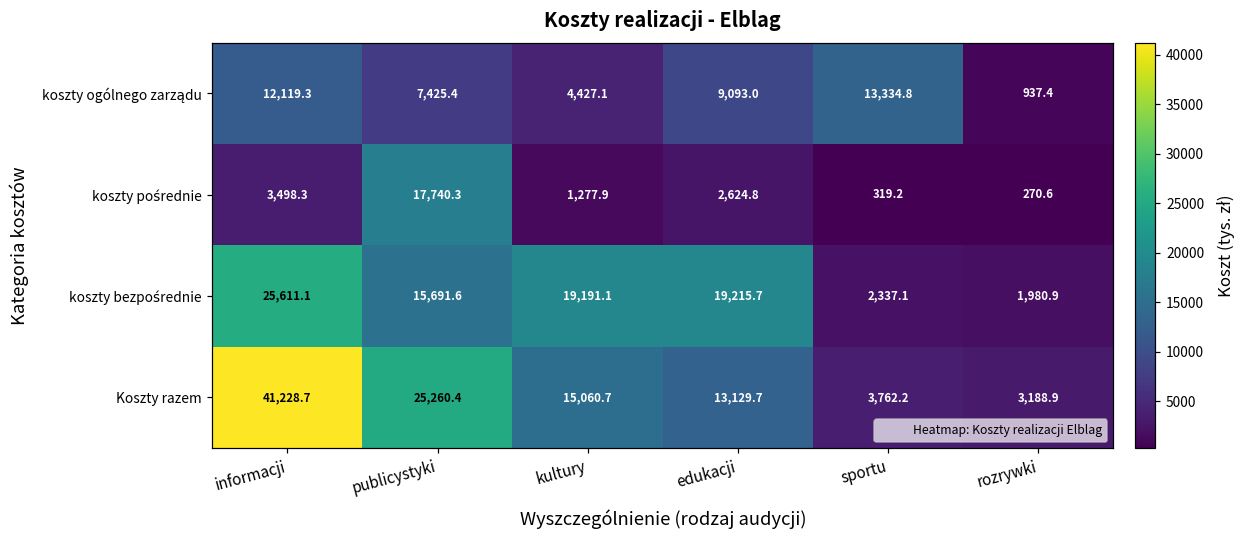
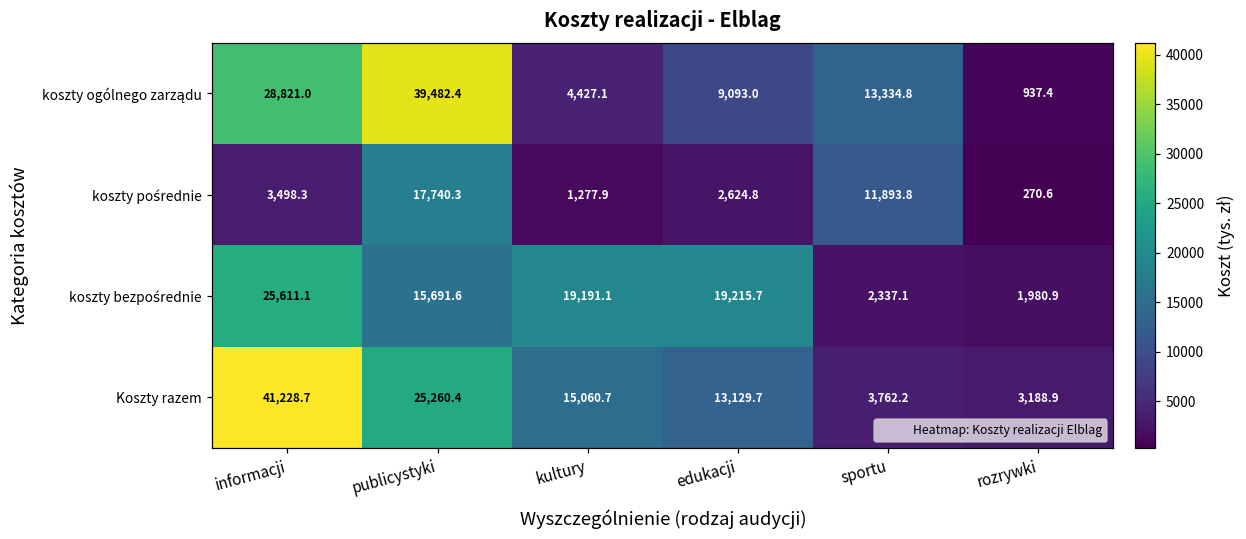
koszty ogólnego zarządu, informacji: 12,119.3 -> 28,821.0
koszty ogólnego zarządu, publicystyki: 7,425.4 -> 39,482.4
koszty pośrednie, sportu: 319.2 -> 11,893.8
